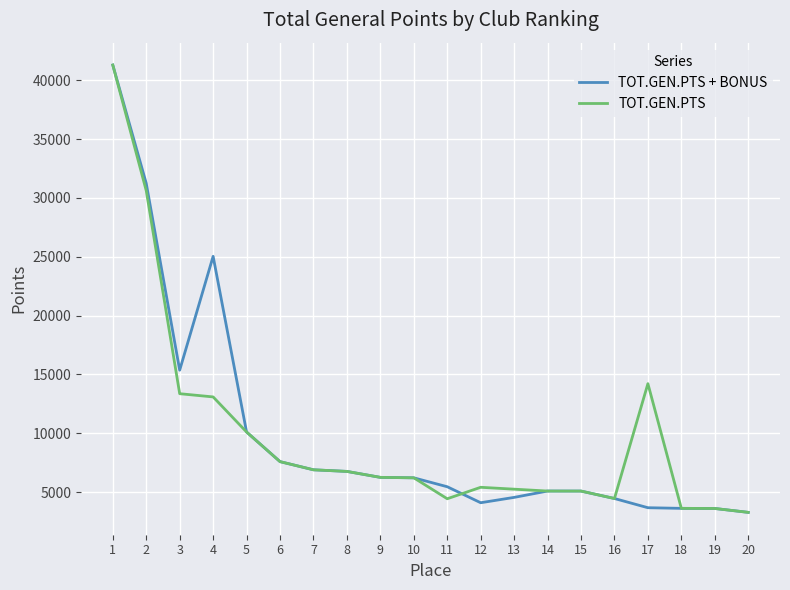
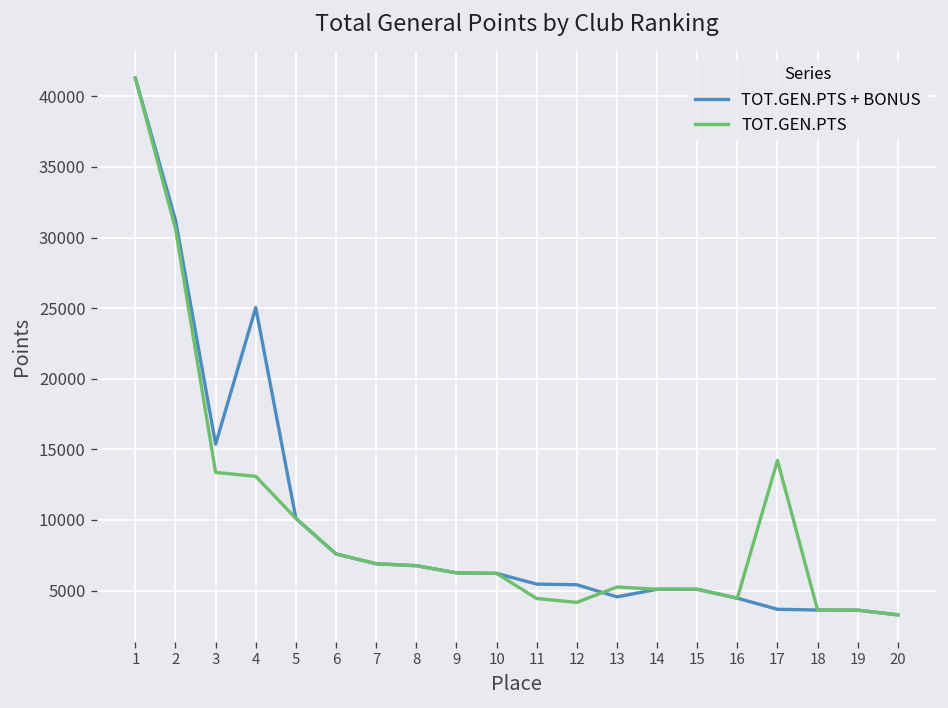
TOT.GEN.PTS + BONUS, 12: 4100 -> 5400
TOT.GEN.PTS, 12: 5400 -> 4200
